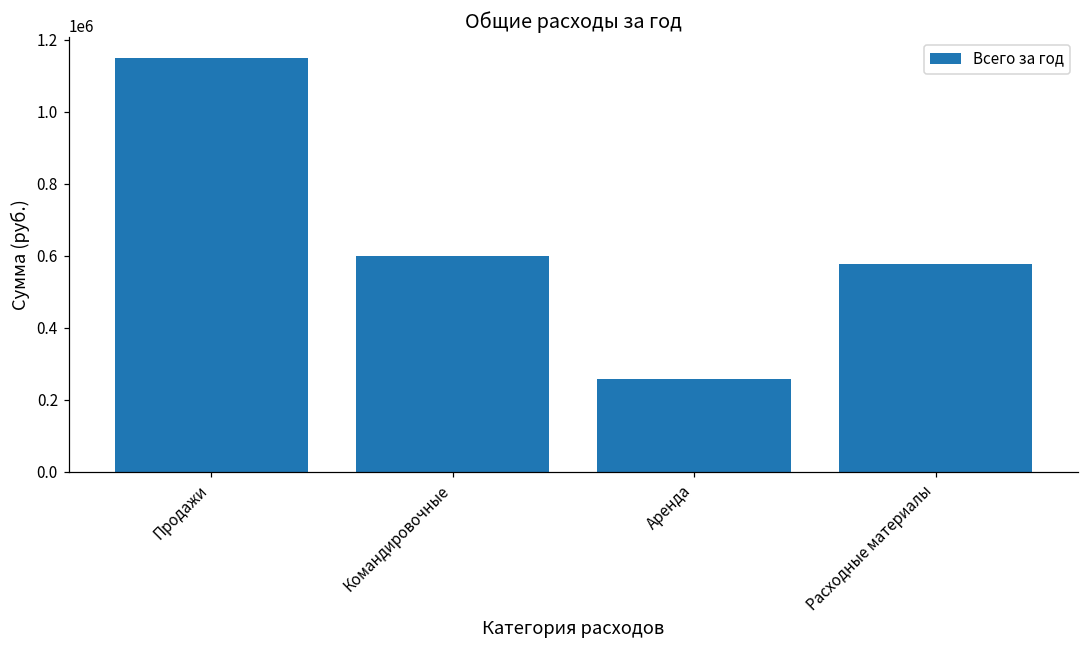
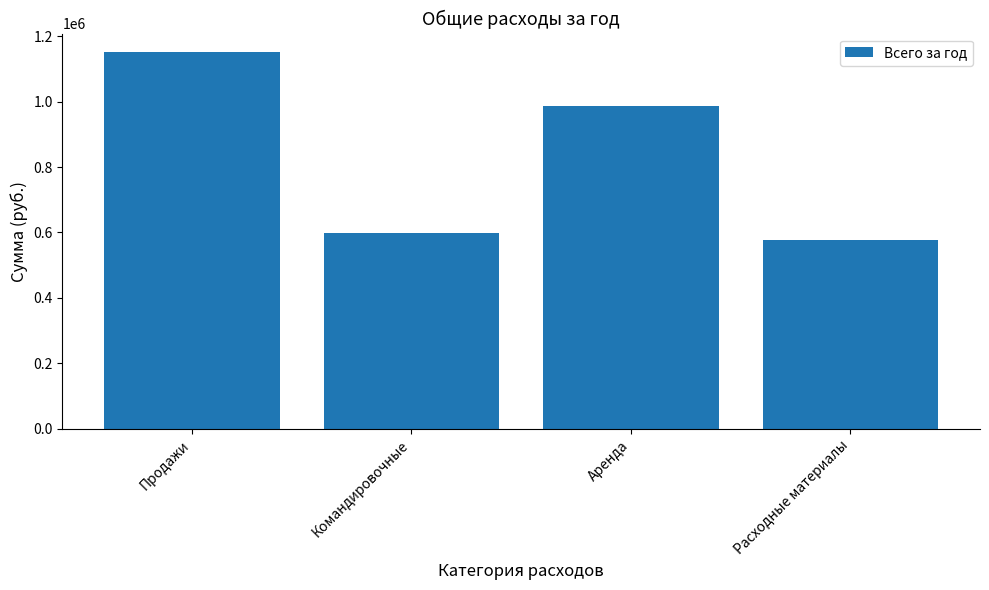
Аренда: 260000 -> 990000
